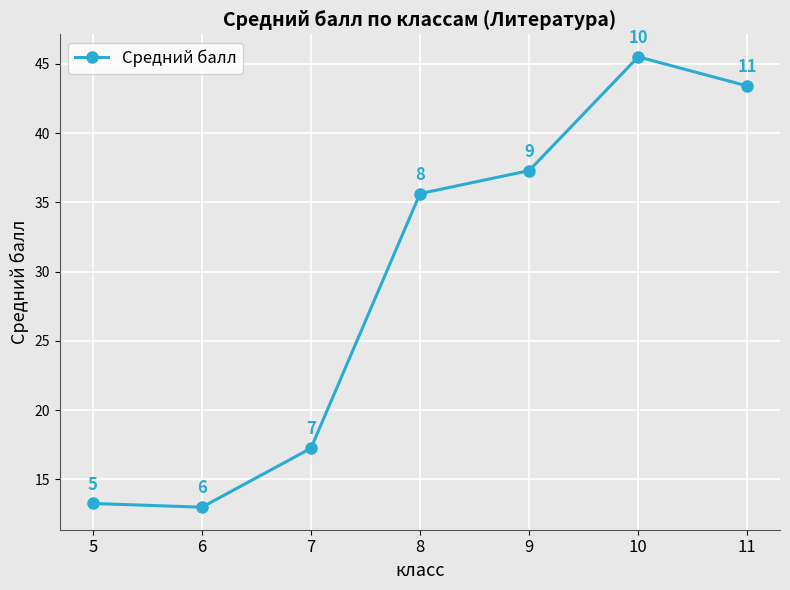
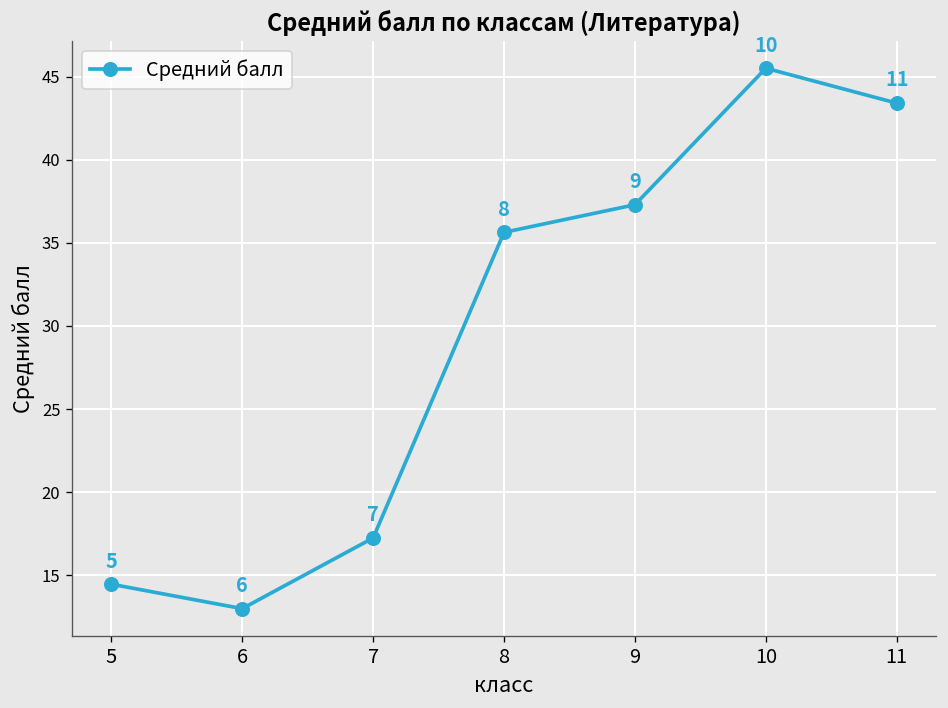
5: 13.3 -> 14.5
